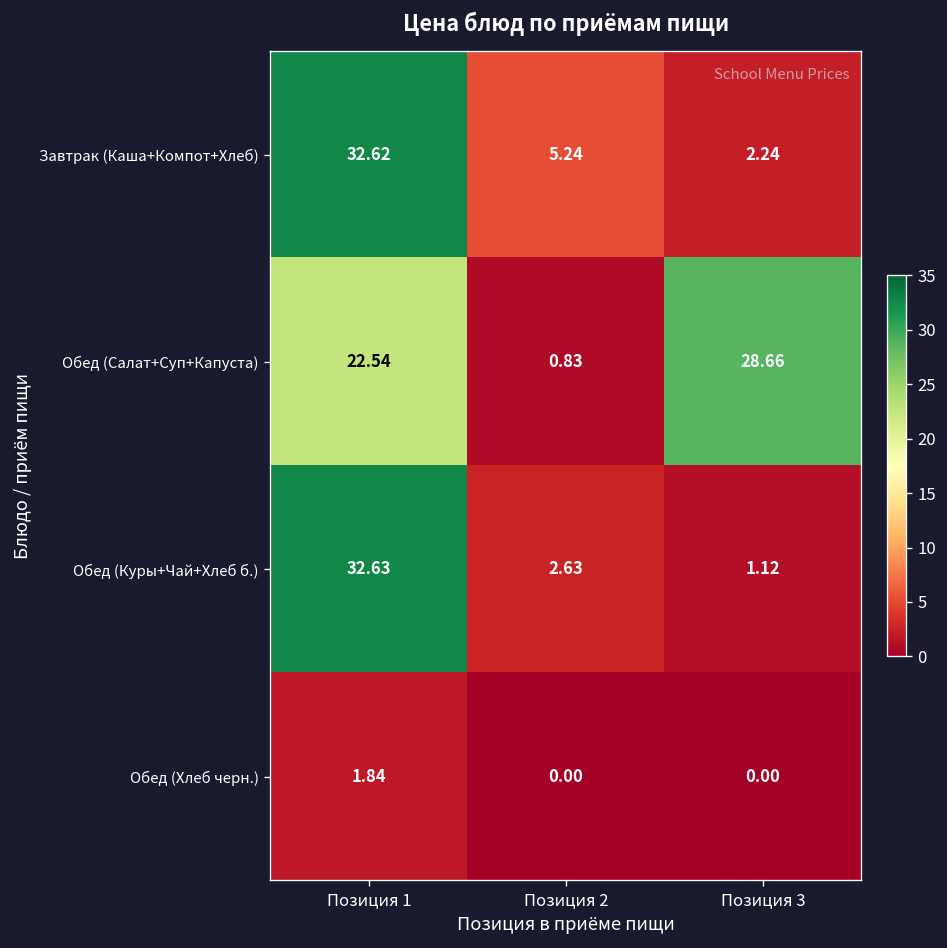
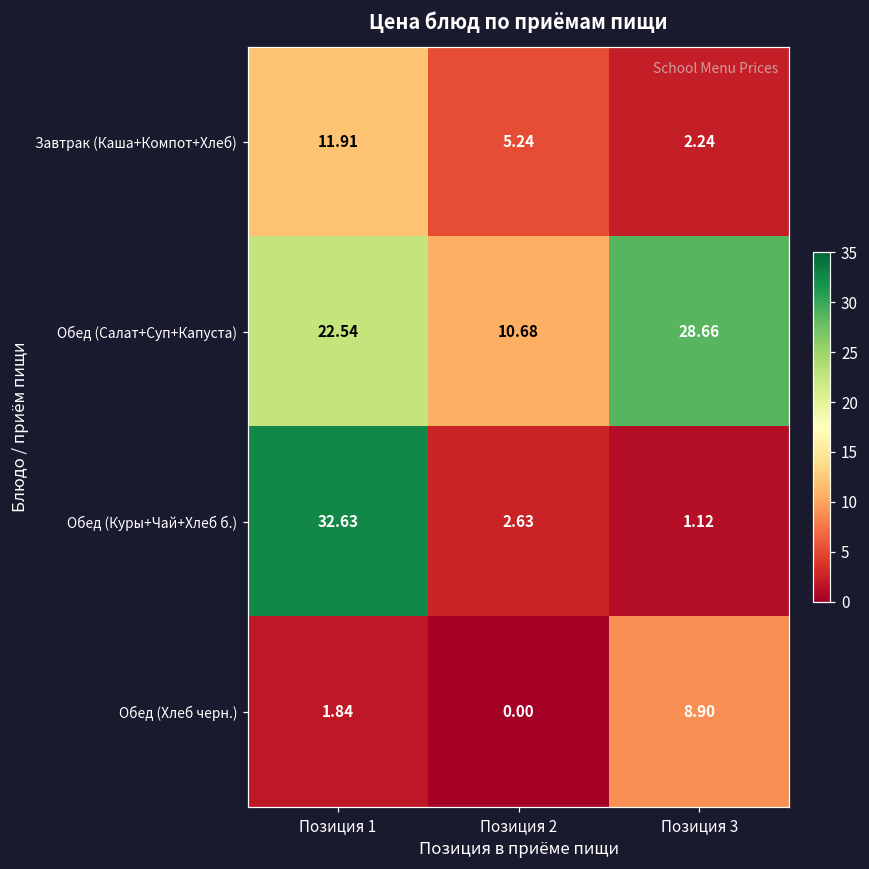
Завтрак (Каша+Компот+Хлеб), Позиция 1: 32.62 -> 11.91
Обед (Салат+Суп+Капуста), Позиция 2: 0.83 -> 10.68
Обед (Хлеб черн.), Позиция 3: 0.00 -> 8.90
